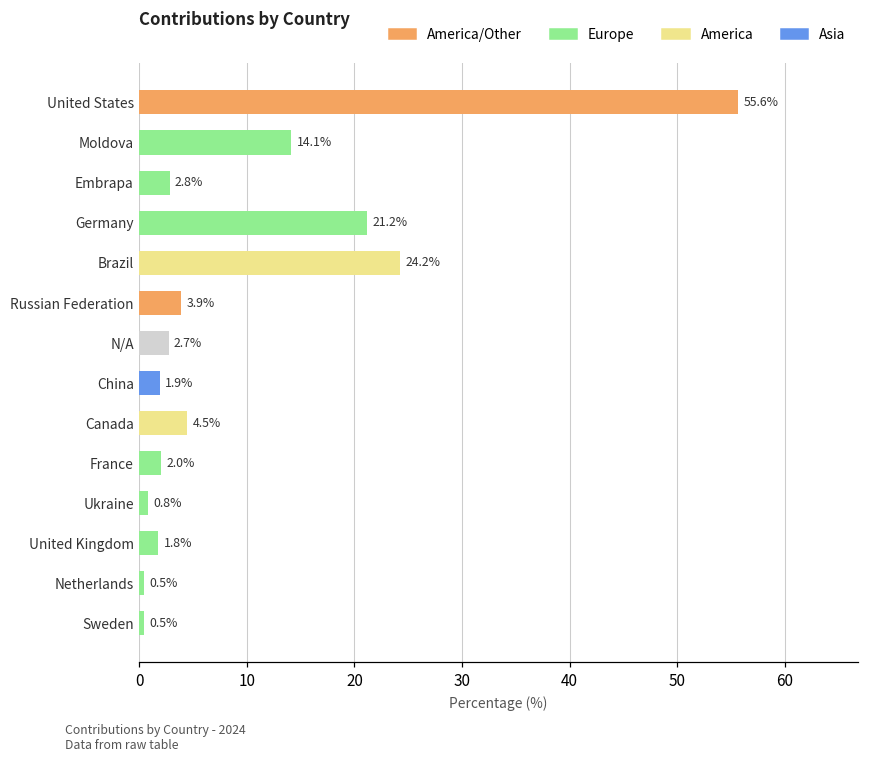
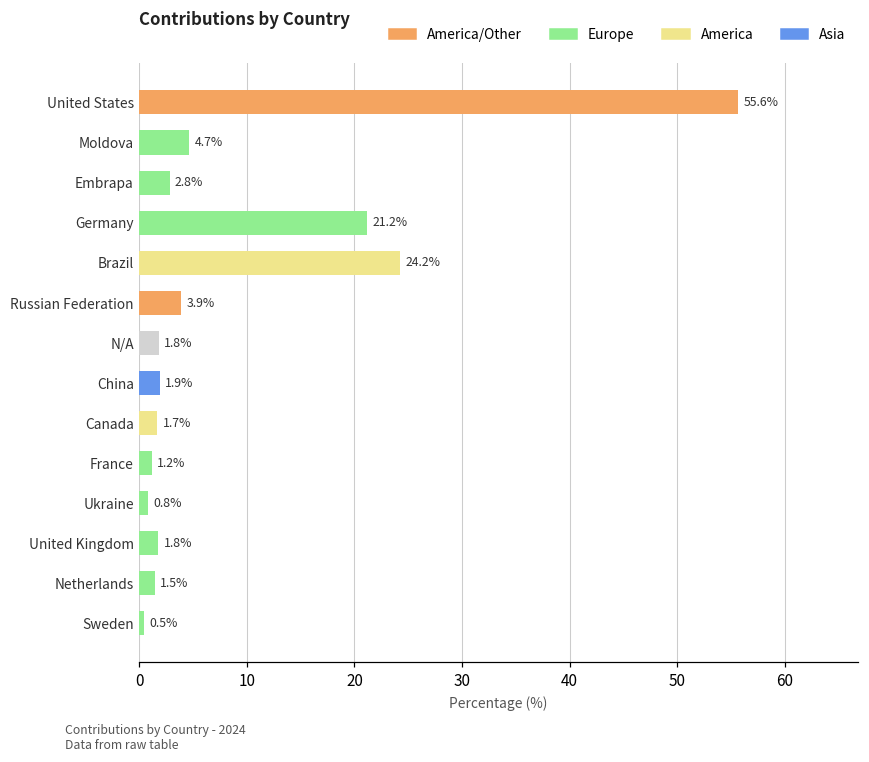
Moldova: 14.1% -> 4.7%
N/A: 2.7% -> 1.8%
Canada: 4.5% -> 1.7%
France: 2.0% -> 1.2%
Netherlands: 0.5% -> 1.5%
